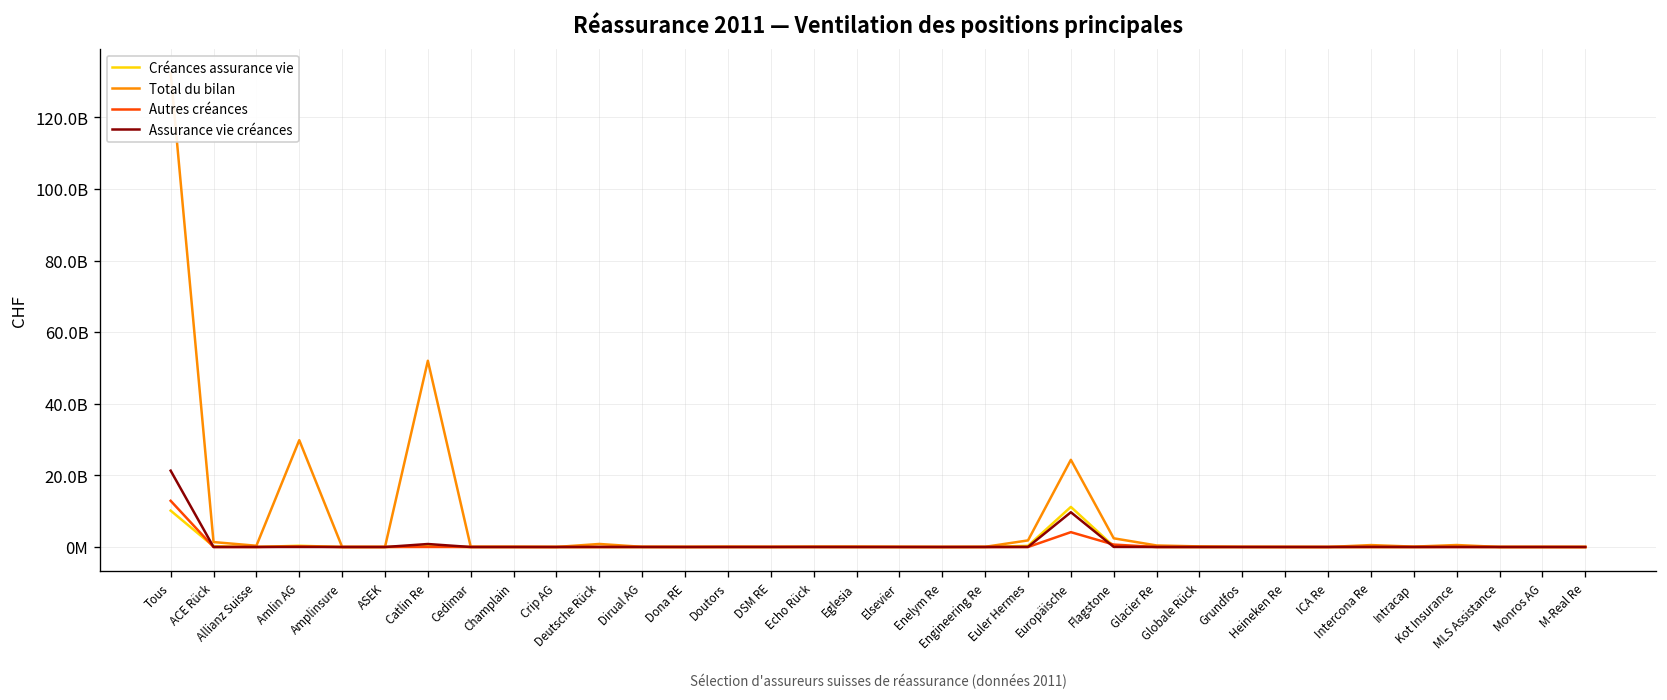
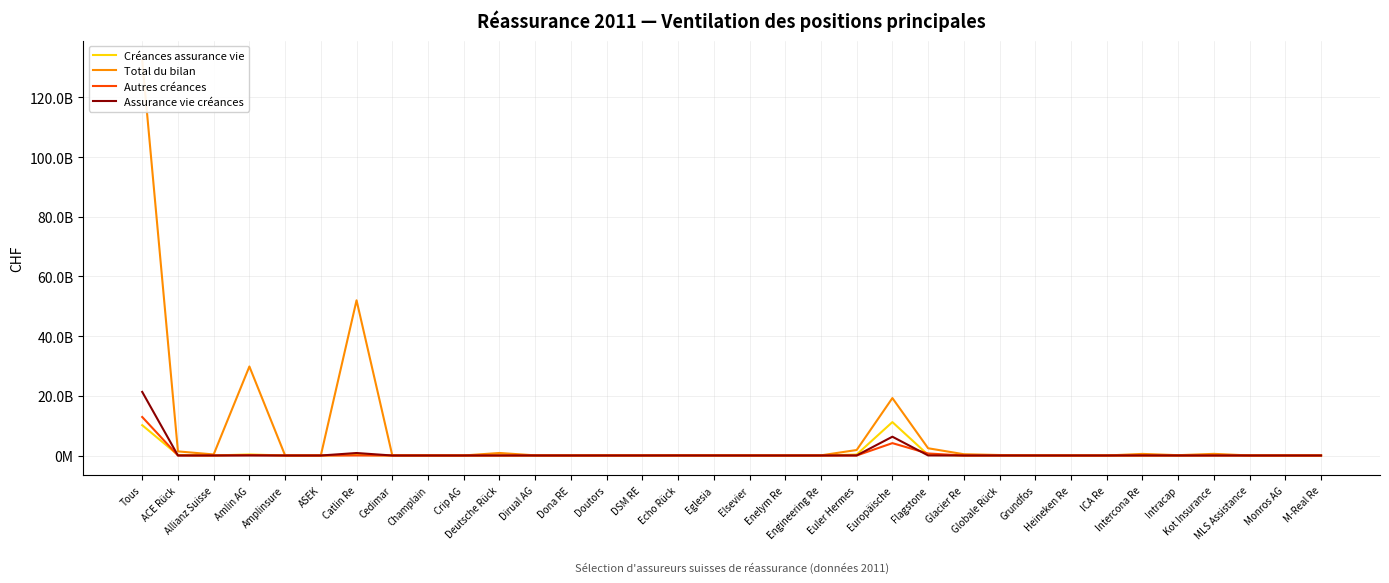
Total du bilan, Europäische: 24000000000 -> 19000000000
Assurance vie créances, Europäische: 10000000000 -> 6000000000
